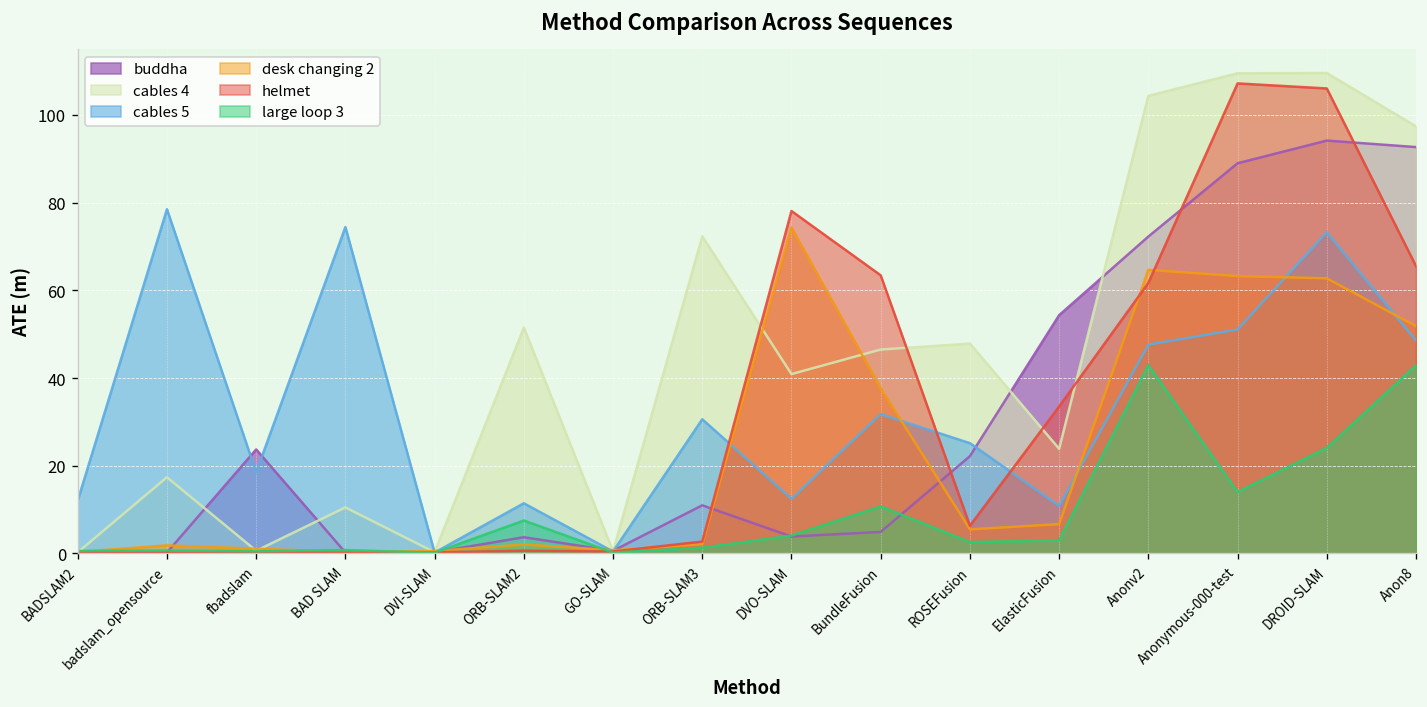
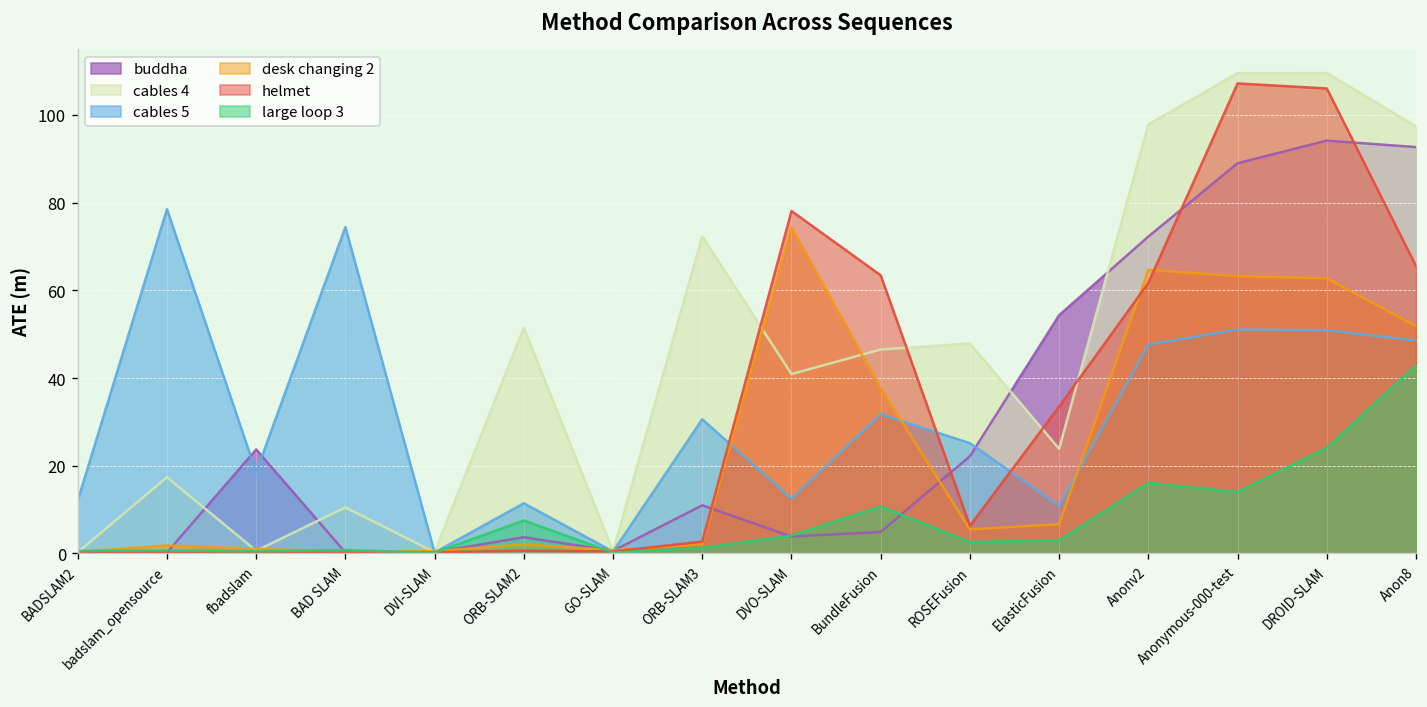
cables 4, Anonv2: 104 -> 98
large loop 3, Anonv2: 43 -> 16
cables 5, DROID-SLAM: 73 -> 51
